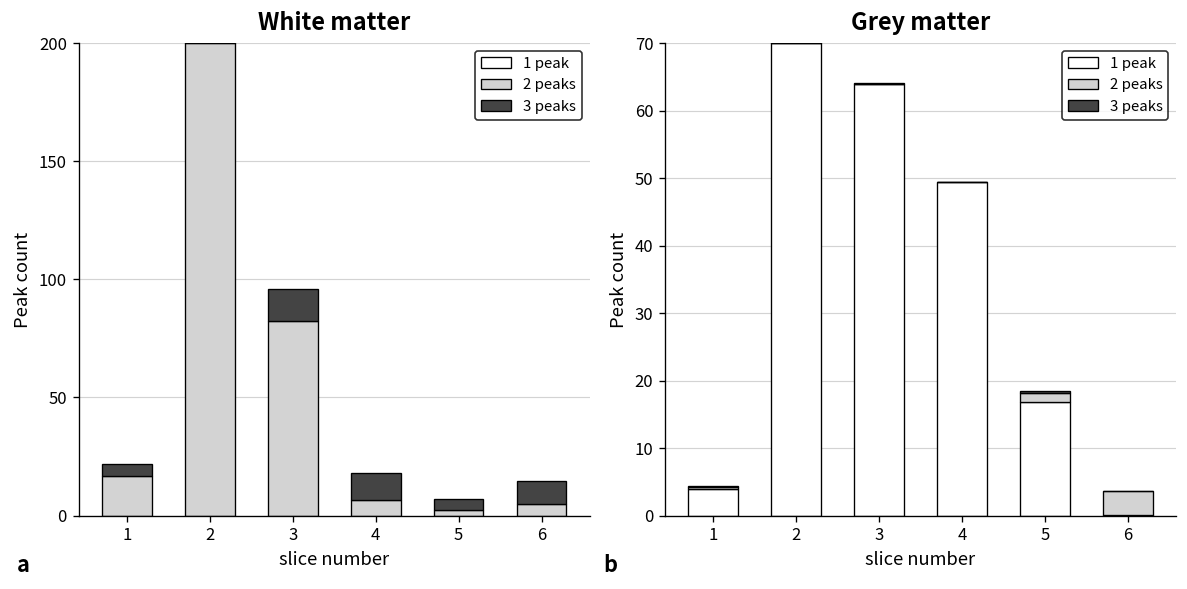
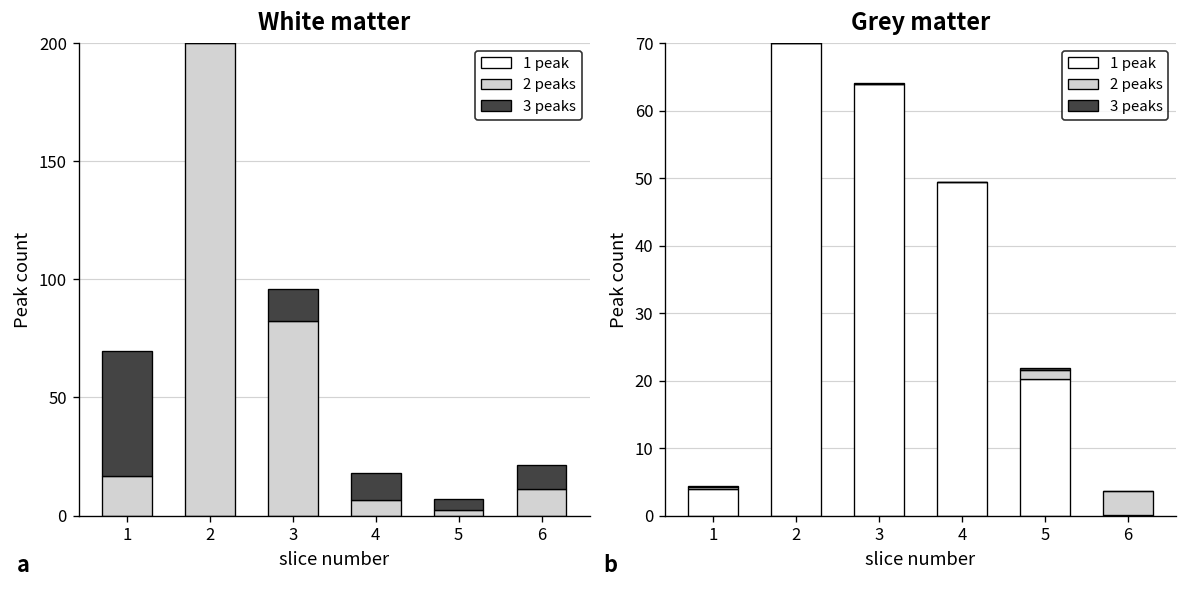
White matter, 3 peaks, 1: 5 -> 53
White matter, 2 peaks, 6: 5 -> 11
Grey matter, 1 peak, 5: 17 -> 20
